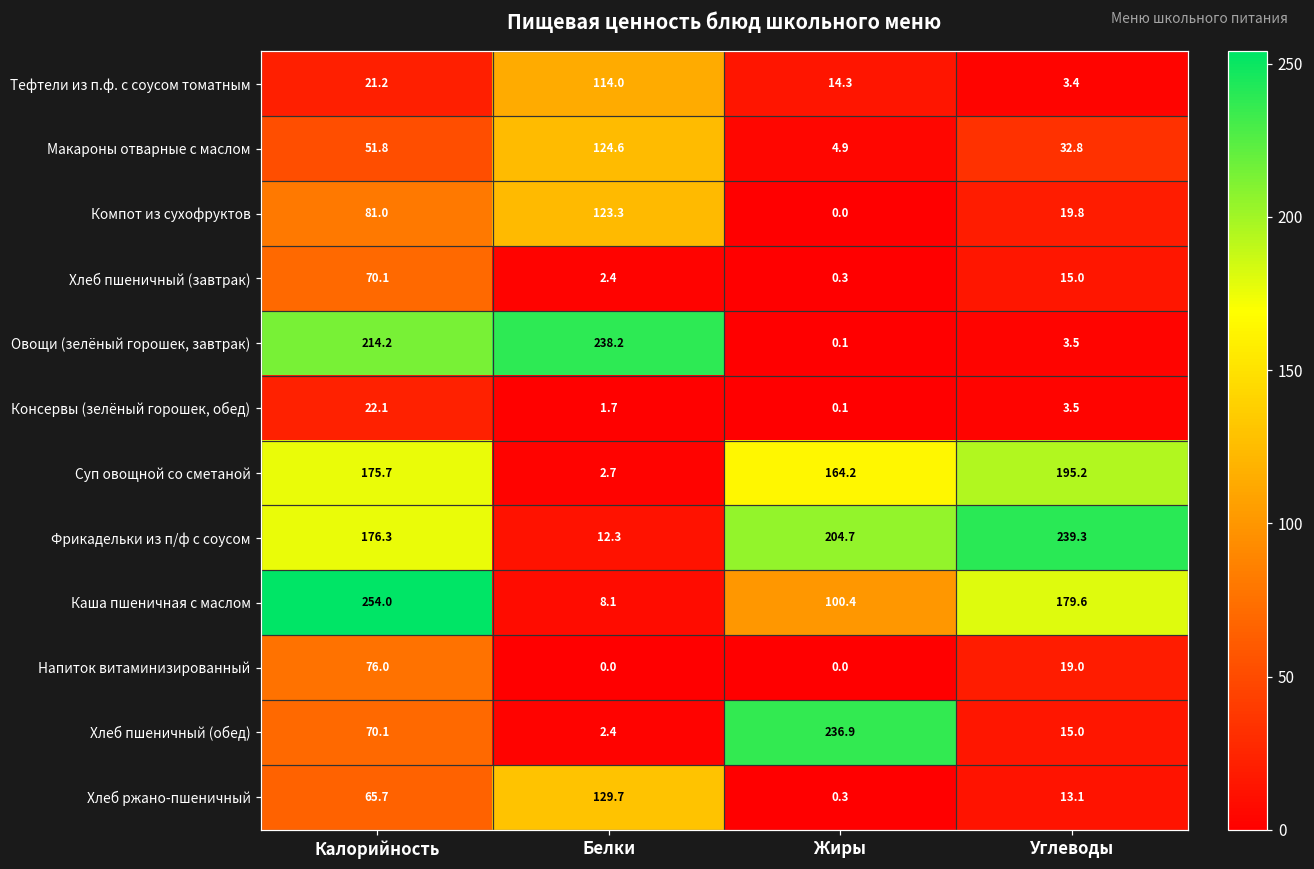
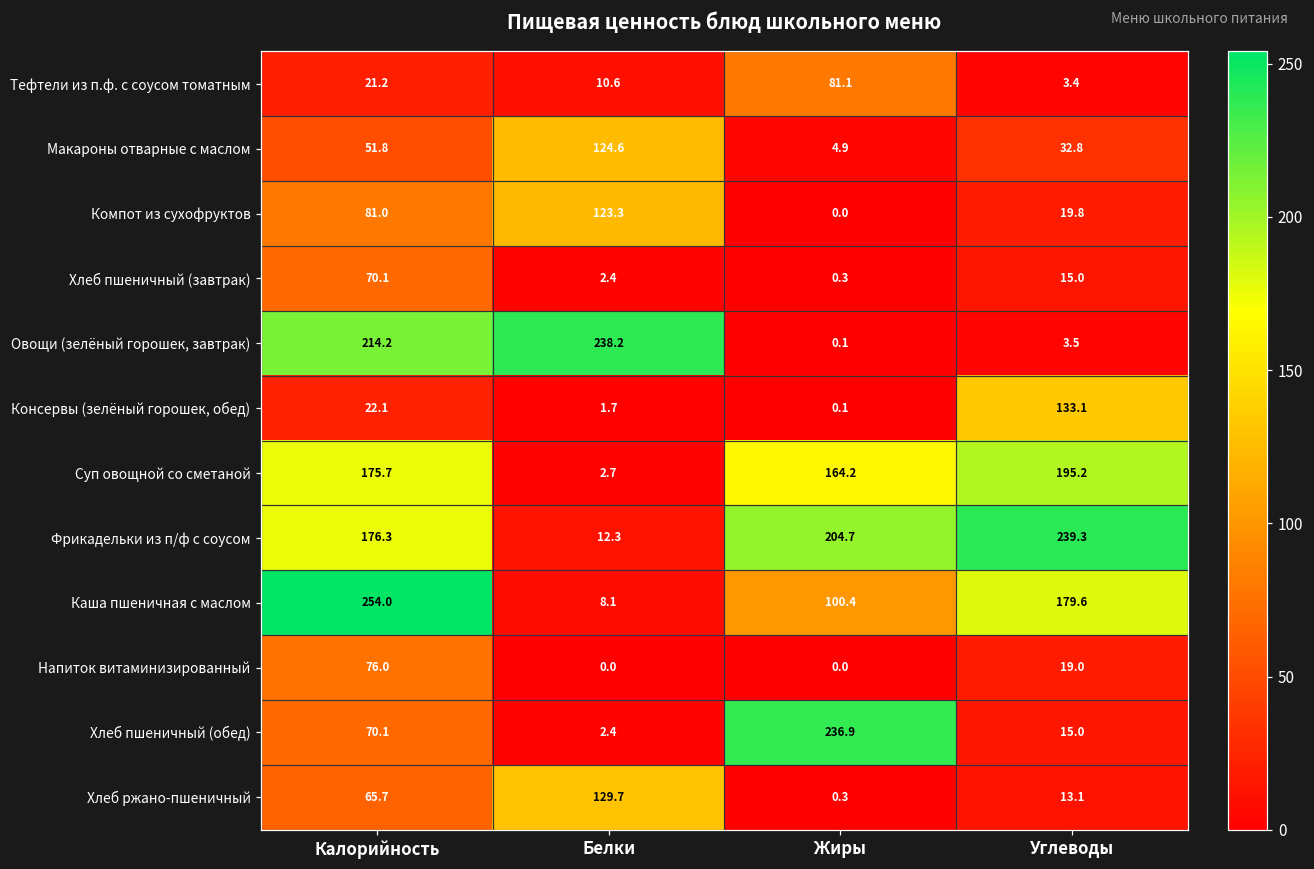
Тефтели из п.ф. с соусом томатным, Белки: 114.0 -> 10.6
Тефтели из п.ф. с соусом томатным, Жиры: 14.3 -> 81.1
Консервы (зелёный горошек, обед), Углеводы: 3.5 -> 133.1
